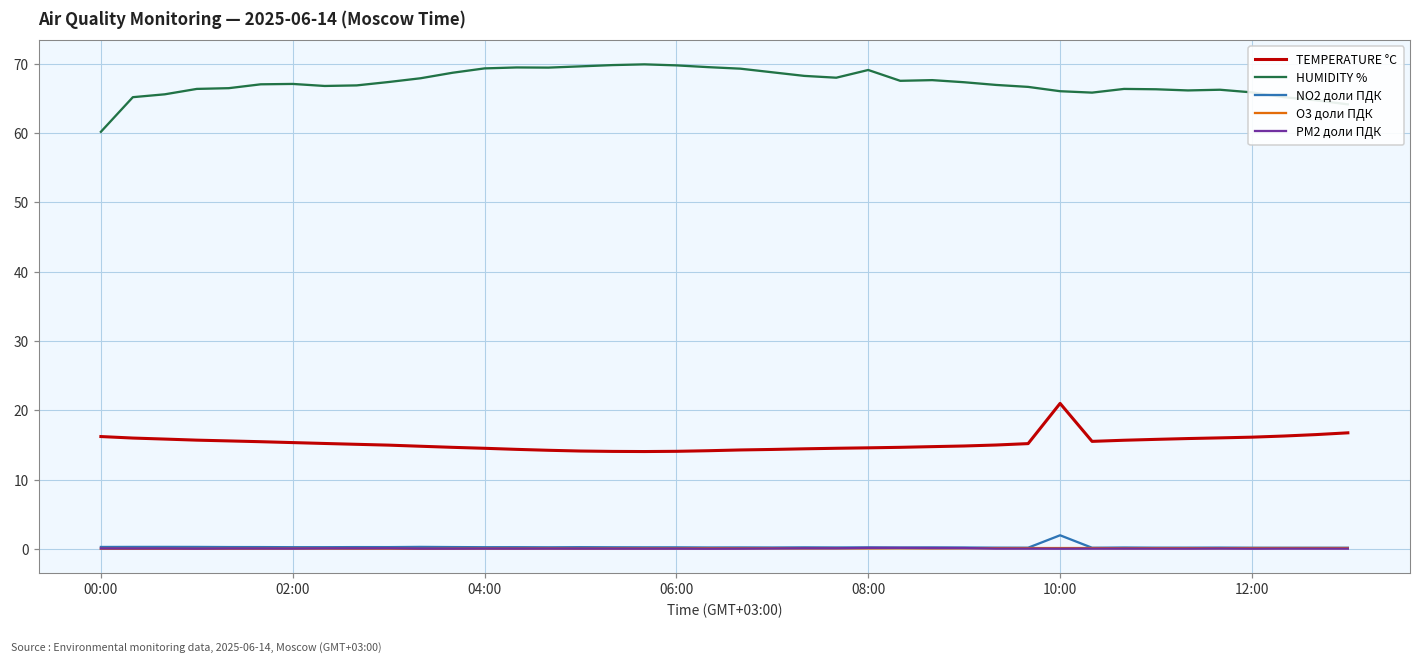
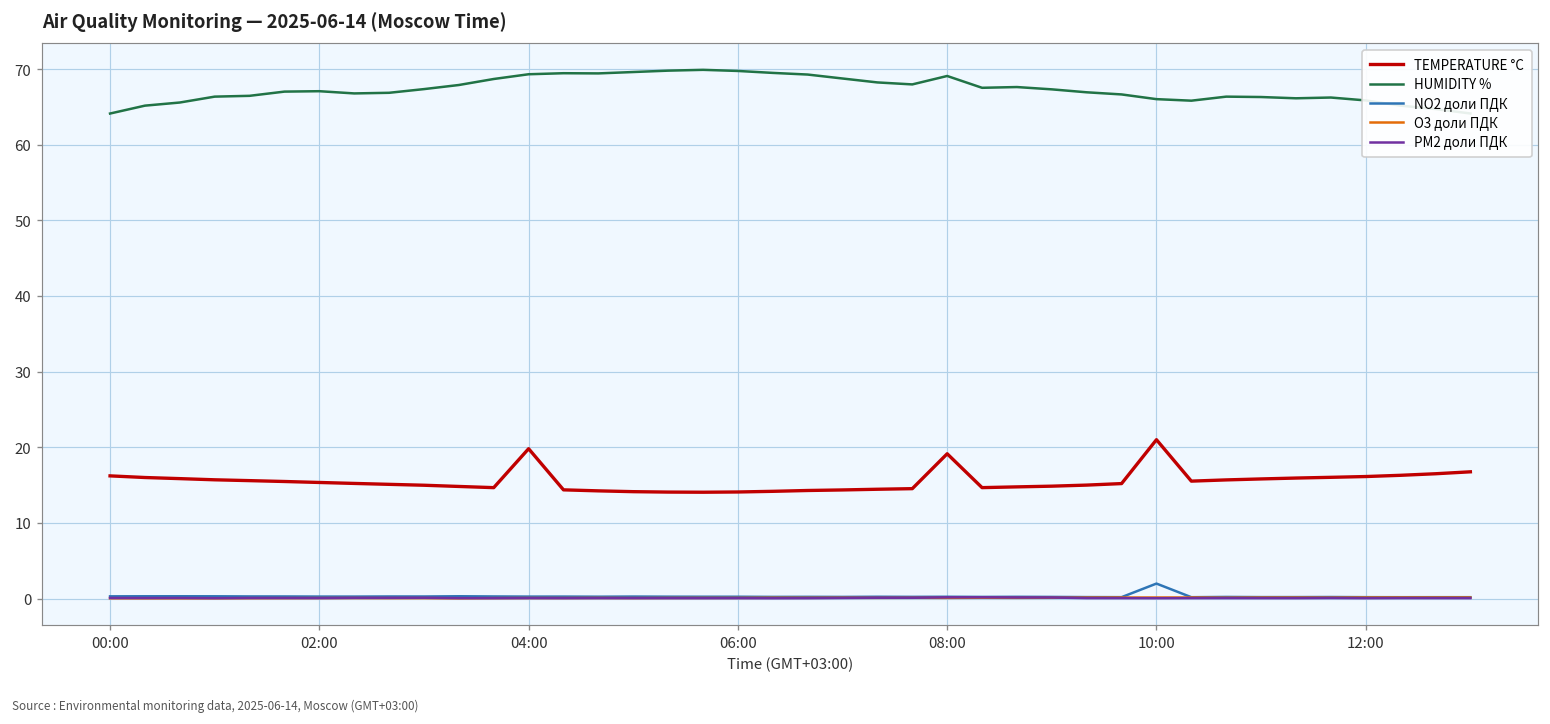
HUMIDITY %, 00:00: 60 -> 64
TEMPERATURE °C, 04:00: 15 -> 20
TEMPERATURE °C, 08:00: 15 -> 19
